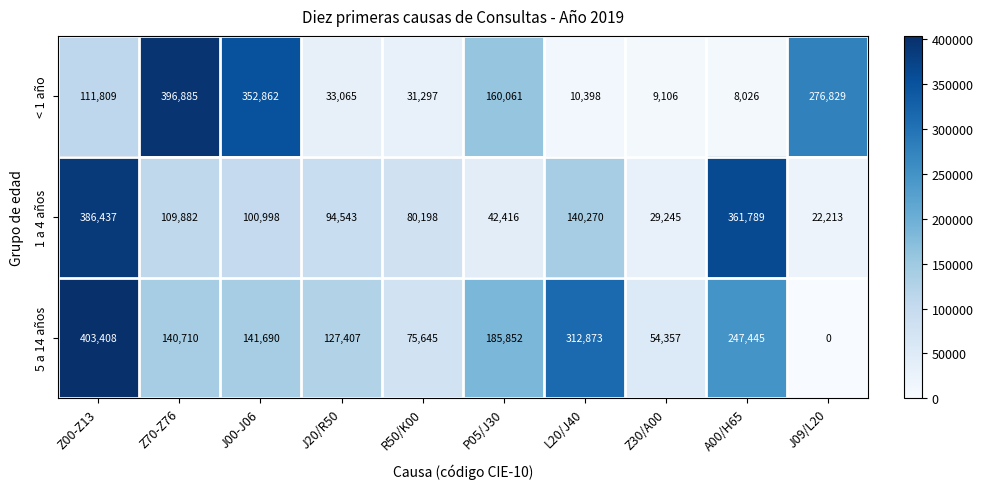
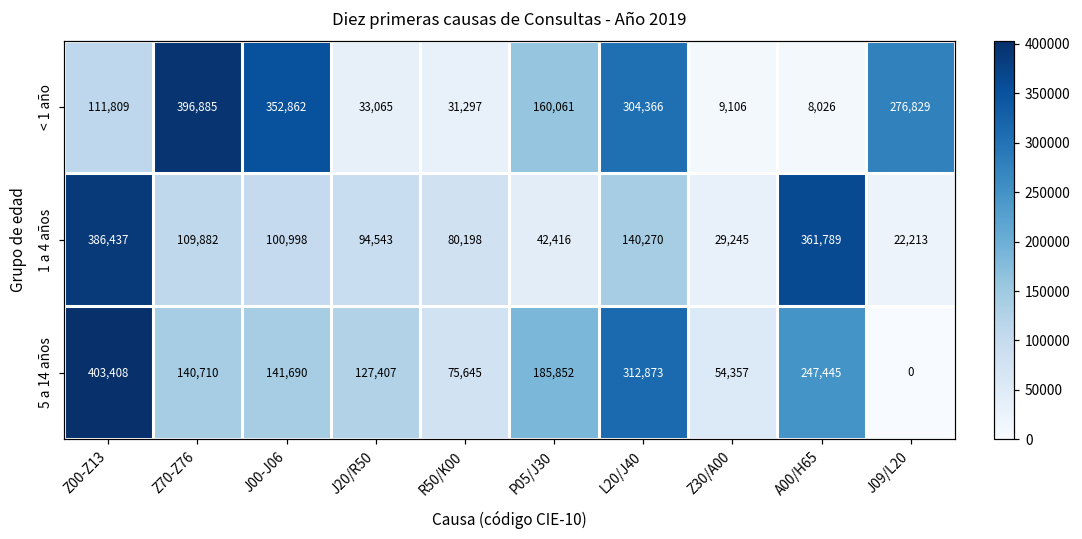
< 1 año, L20/J40: 10,398 -> 304,366
